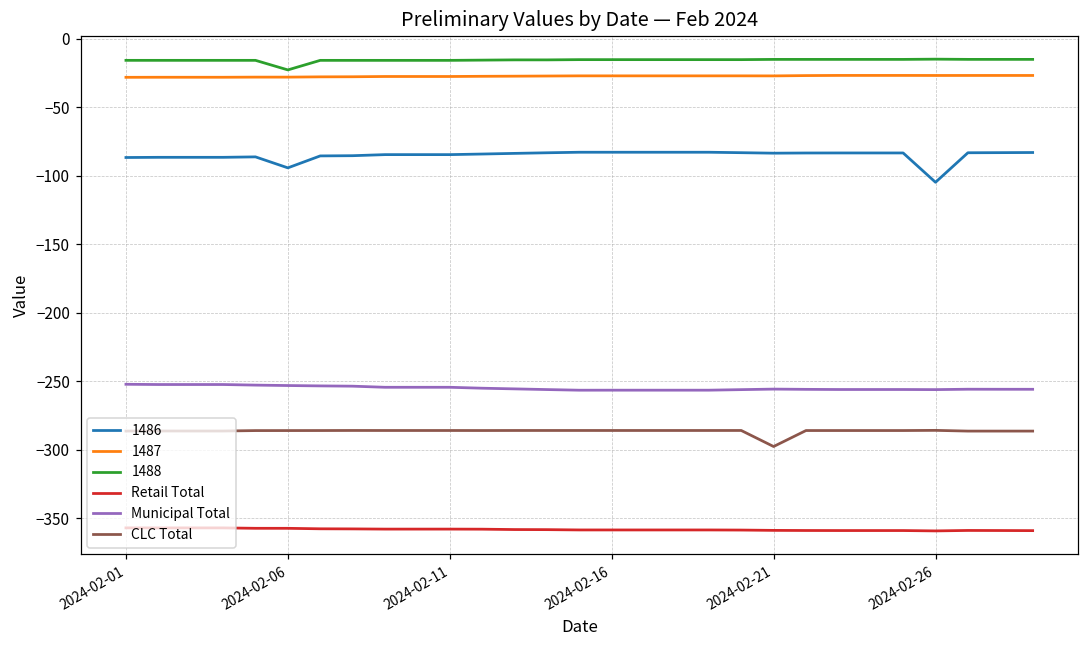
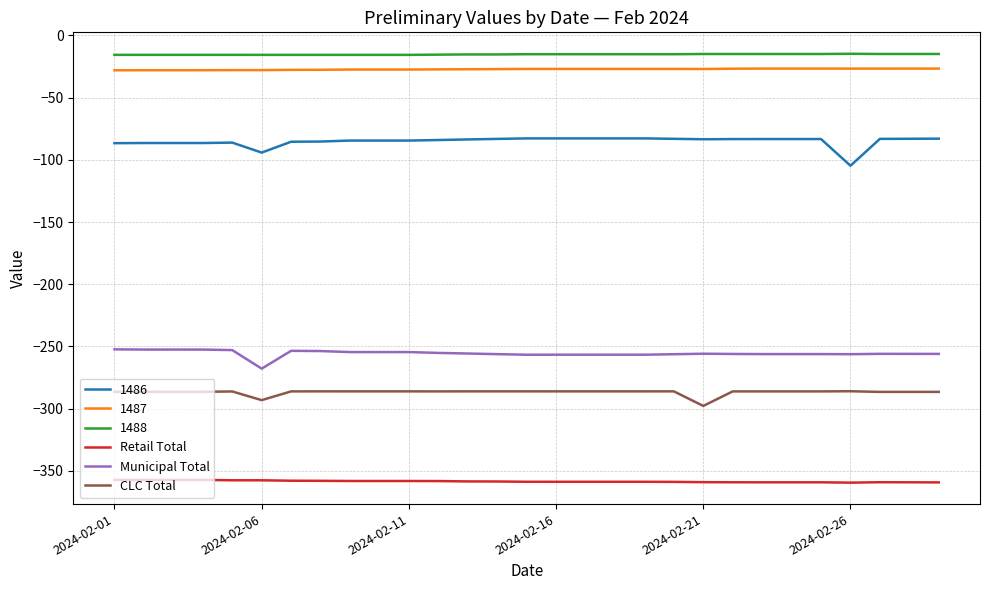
1488, 2024-02-06: -23 -> -16
Municipal Total, 2024-02-06: -253 -> -268
CLC Total, 2024-02-06: -286 -> -293
